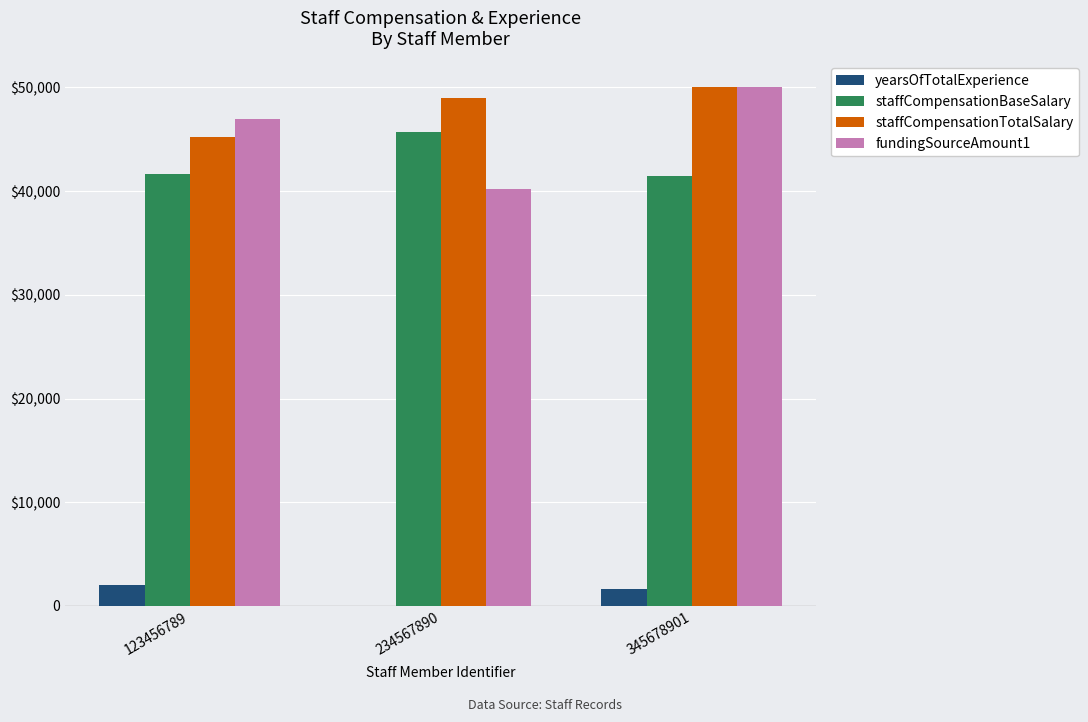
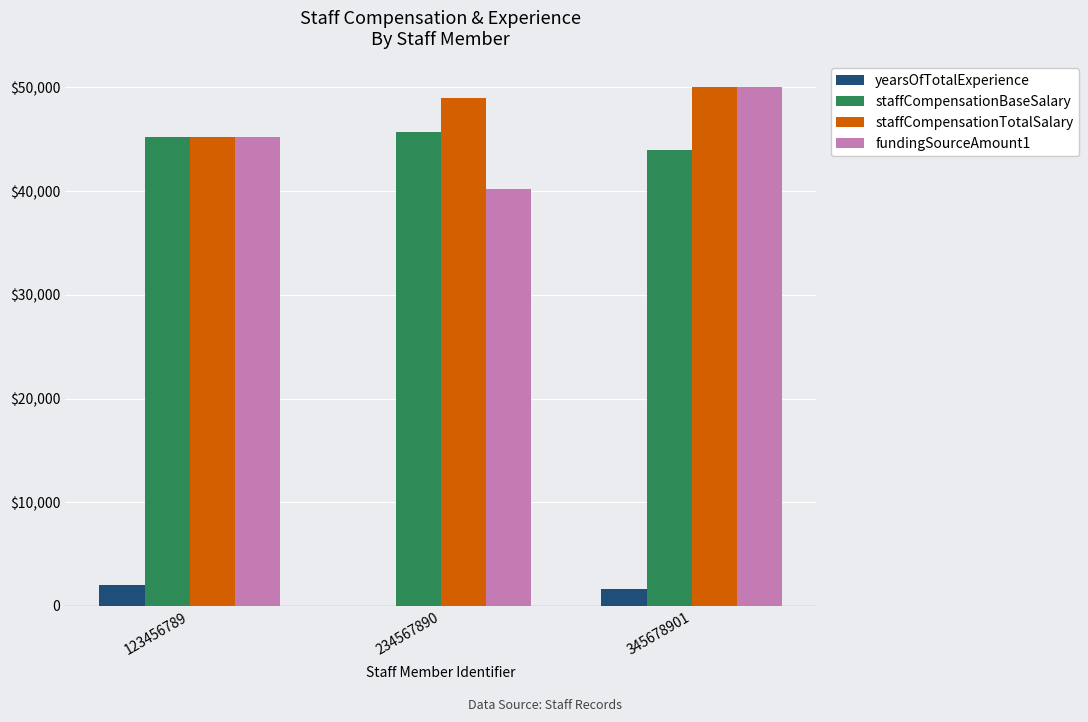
staffCompensationBaseSalary, 123456789: $41,700 -> $45,300
fundingSourceAmount1, 123456789: $46,900 -> $45,300
staffCompensationBaseSalary, 345678901: $41,500 -> $44,000
